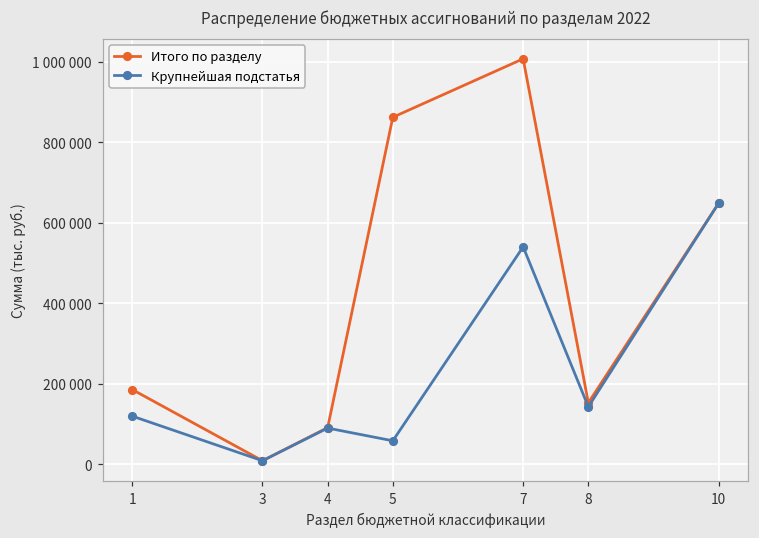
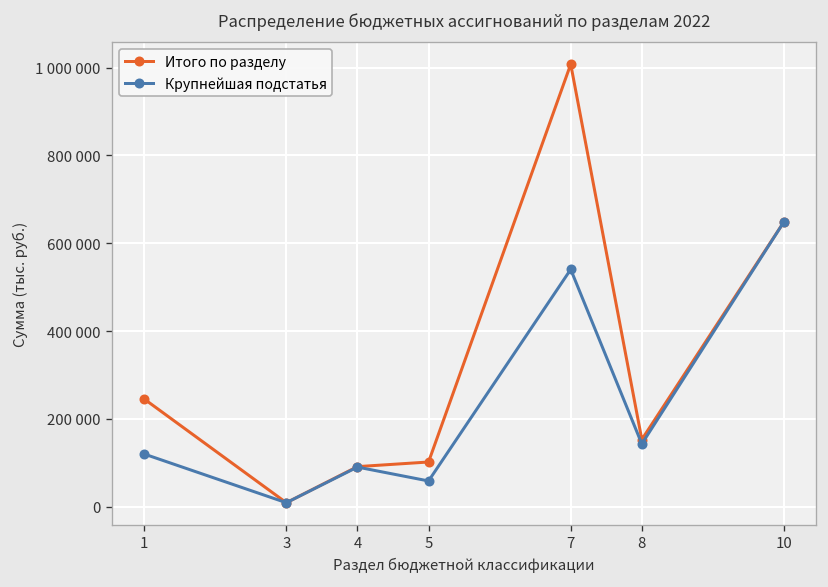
Итого по разделу, 1: 190000 -> 250000
Итого по разделу, 5: 860000 -> 100000
